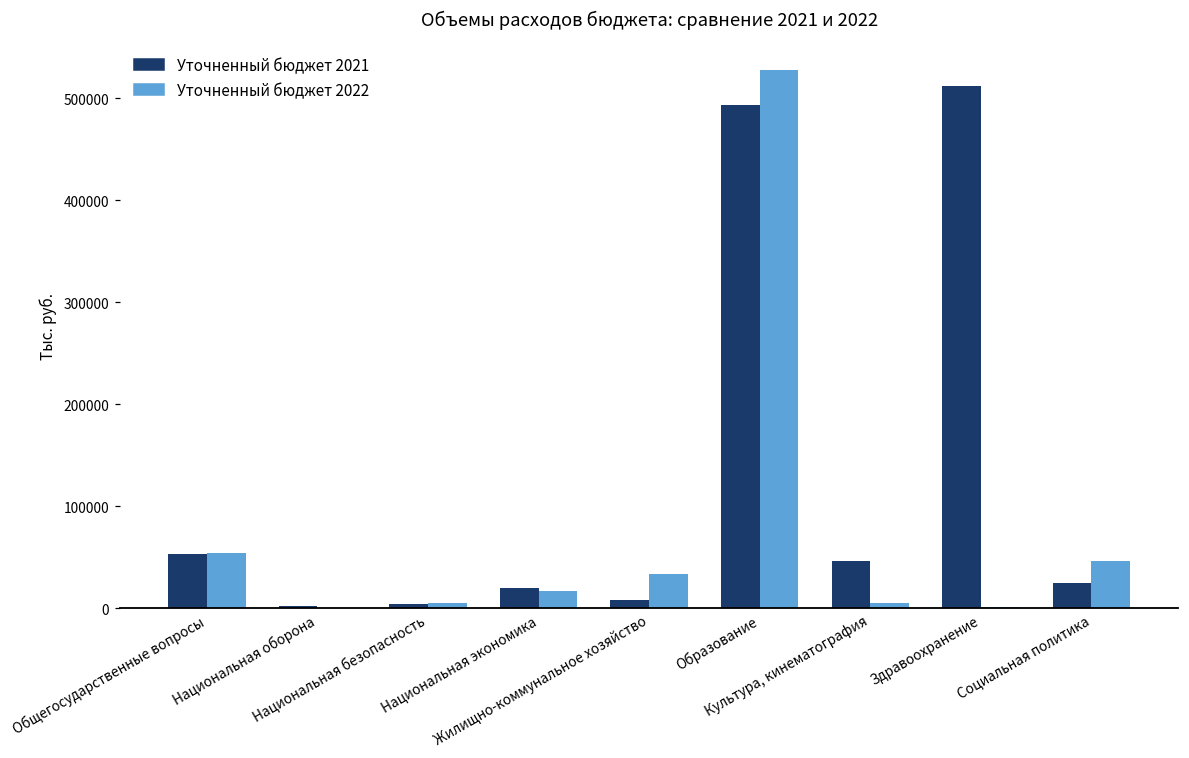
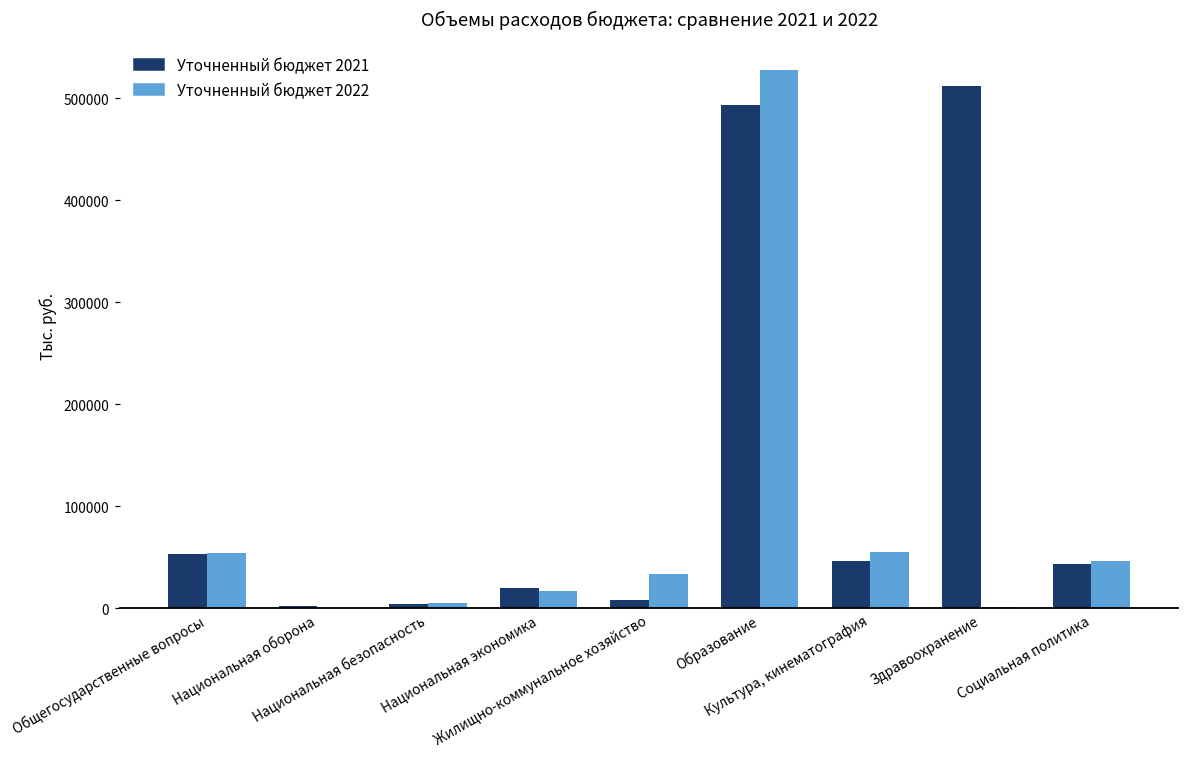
Уточненный бюджет 2022, Культура, кинематография: 0 -> 60000
Уточненный бюджет 2021, Социальная политика: 20000 -> 40000
